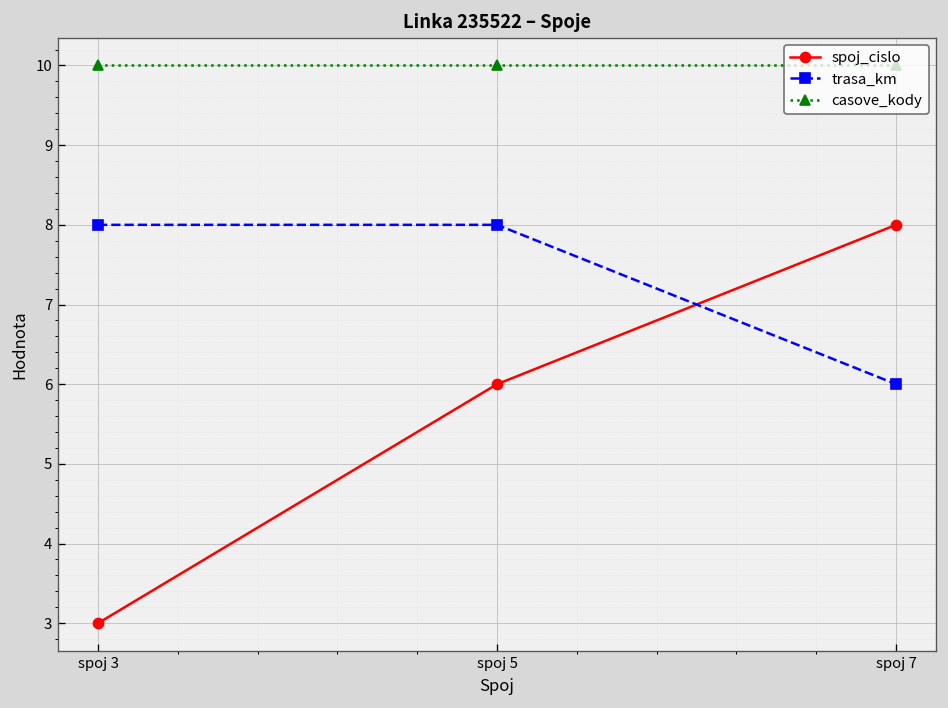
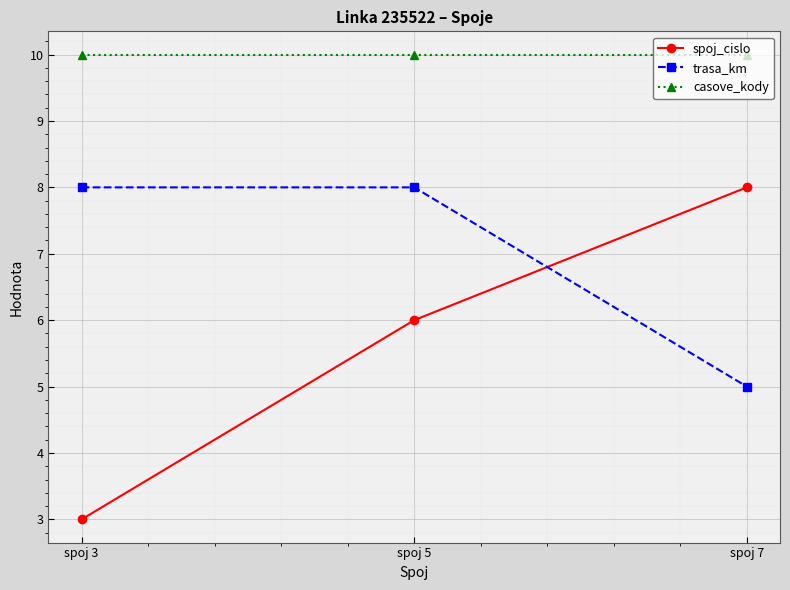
trasa_km, spoj 7: 6 -> 5
